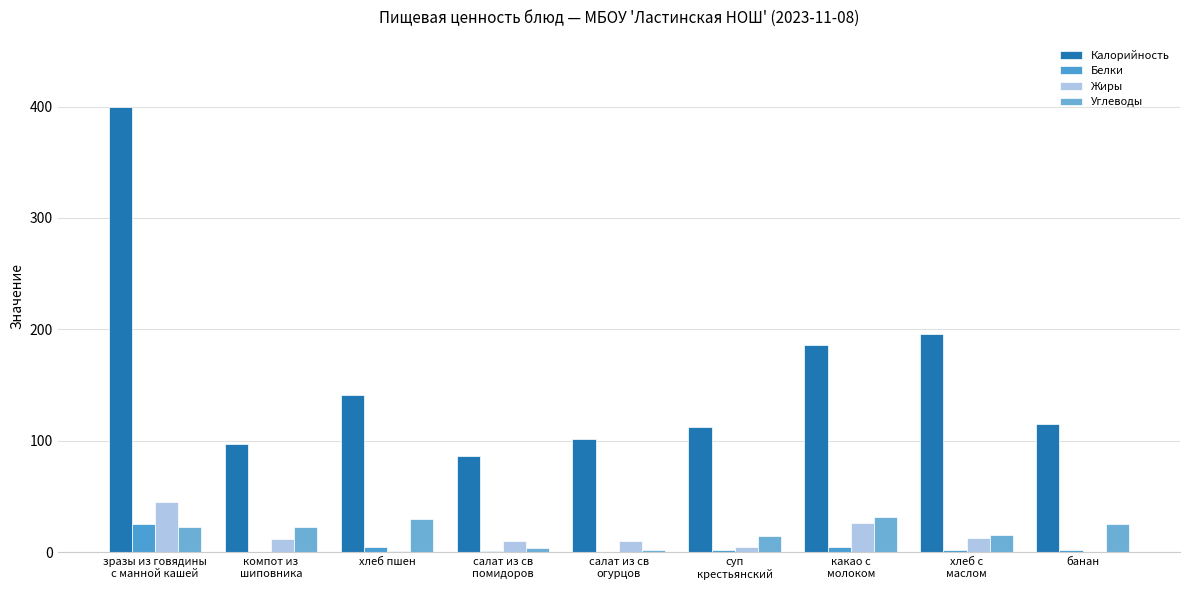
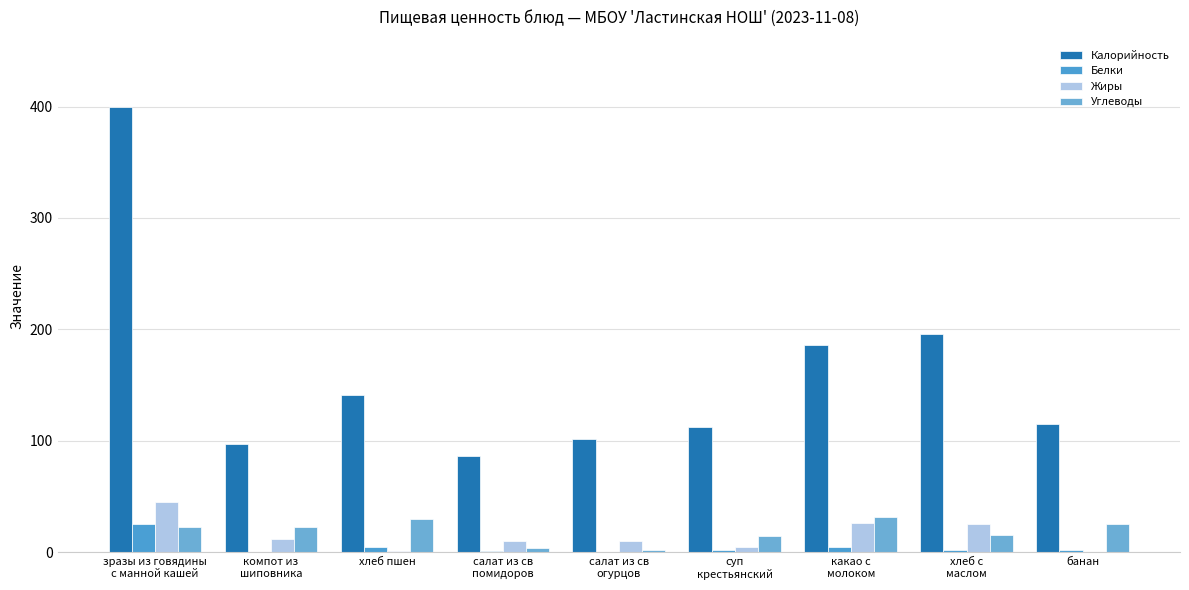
Жиры, хлеб с маслом: 13 -> 25
